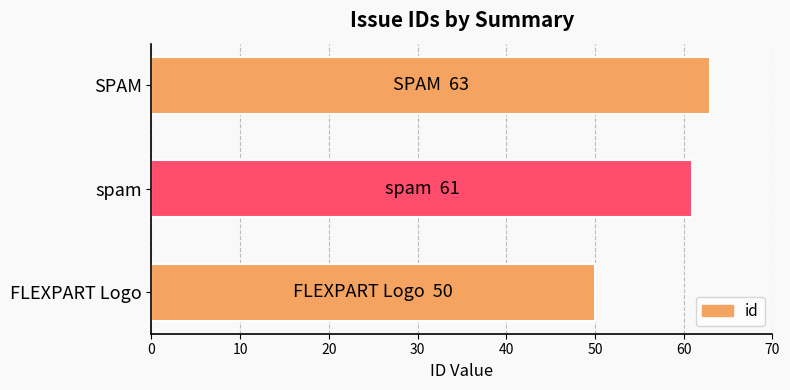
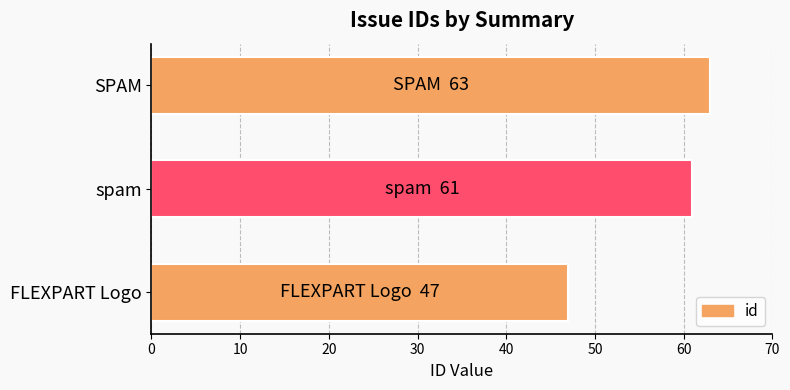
FLEXPART Logo: 50 -> 47
